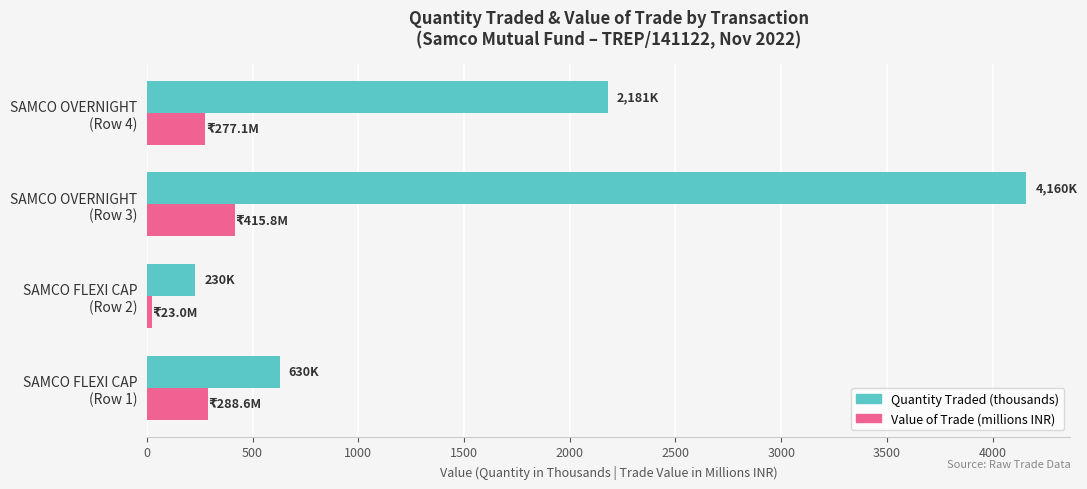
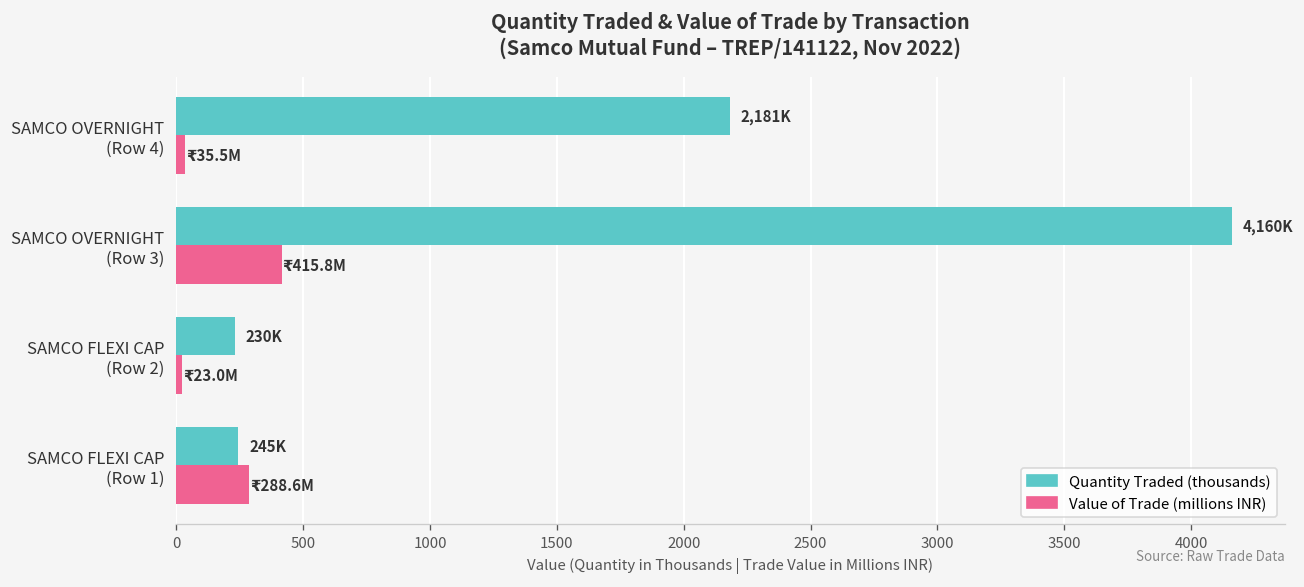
Value of Trade (millions INR), SAMCO OVERNIGHT (Row 4): 277.1M -> 35.5M
Quantity Traded (thousands), SAMCO FLEXI CAP (Row 1): 630K -> 245K
